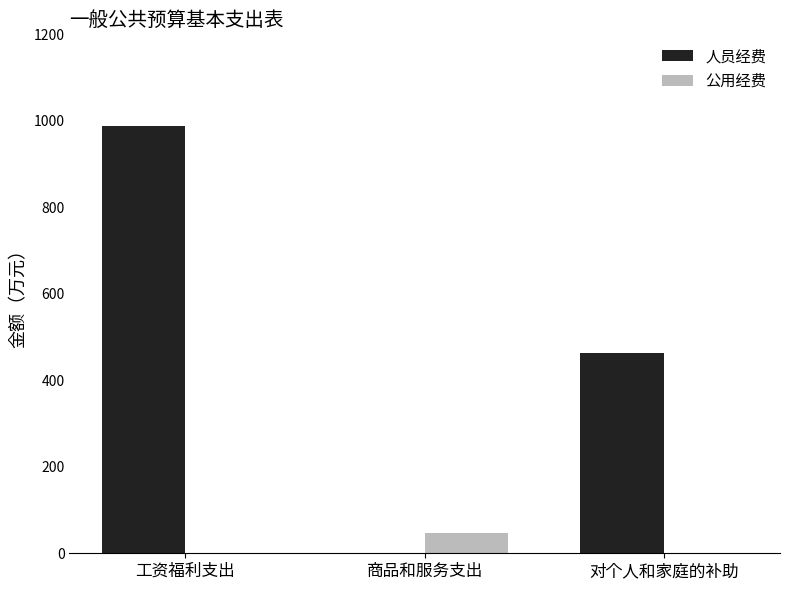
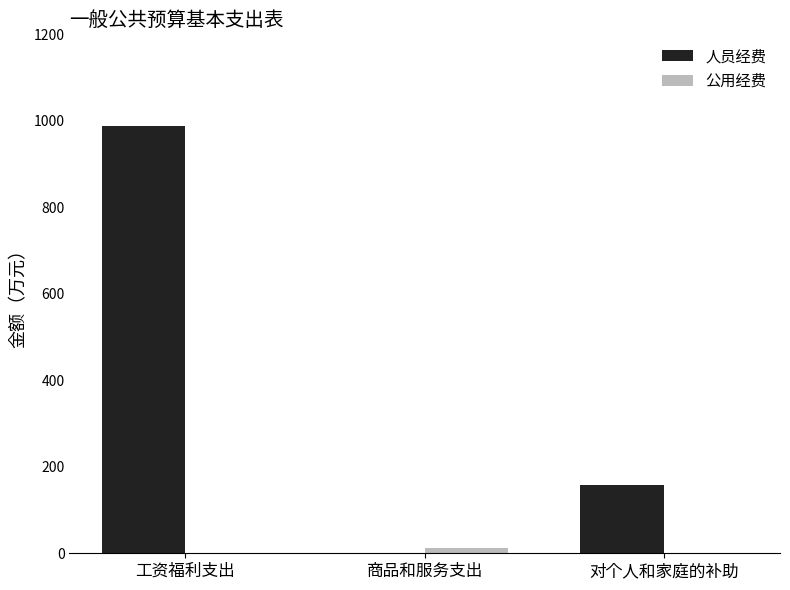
公用经费, 商品和服务支出: 50 -> 10
人员经费, 对个人和家庭的补助: 460 -> 160
